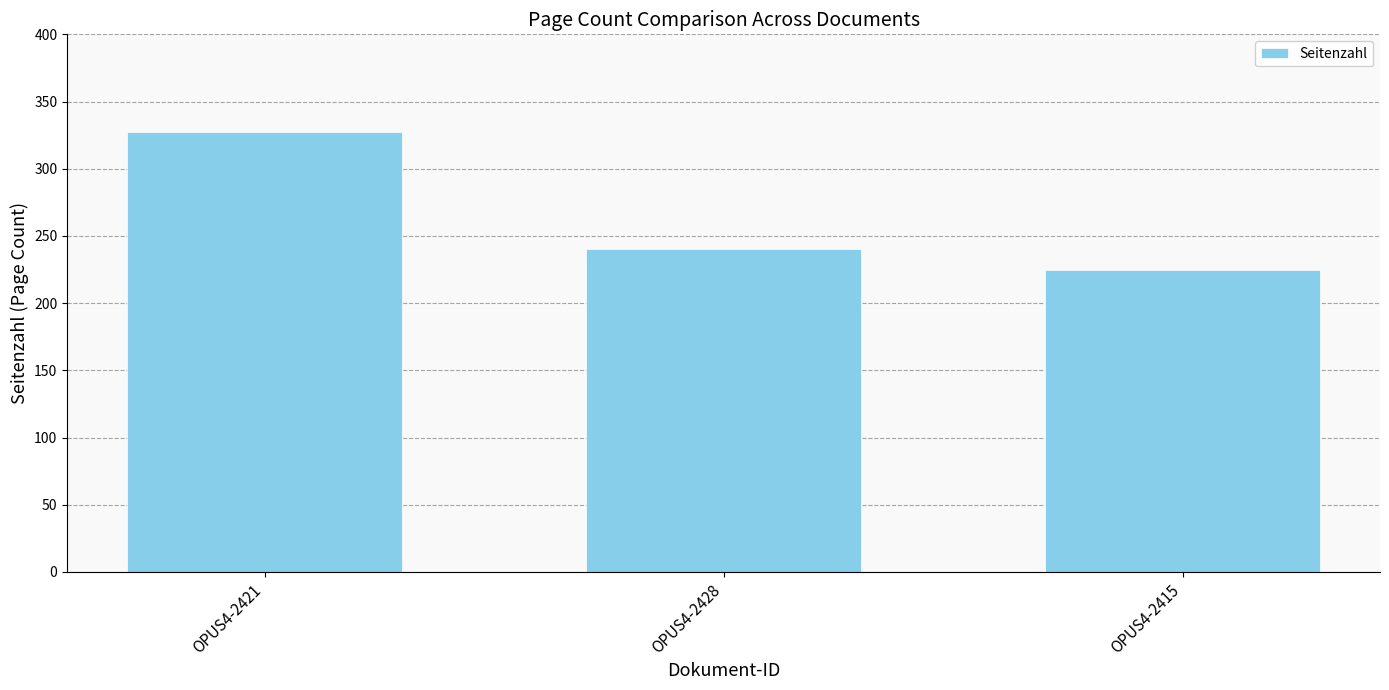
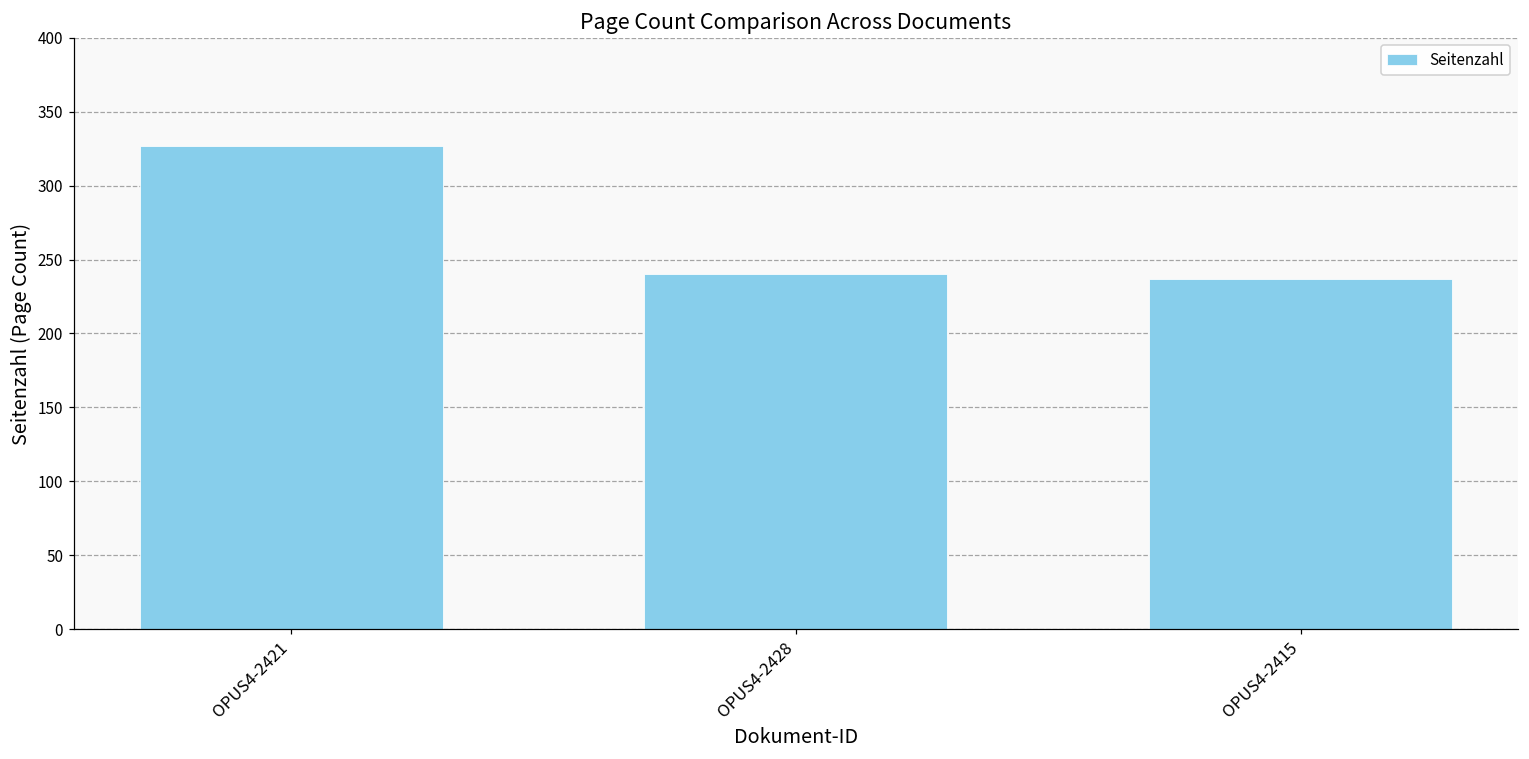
OPUS4-2415: 225 -> 237
